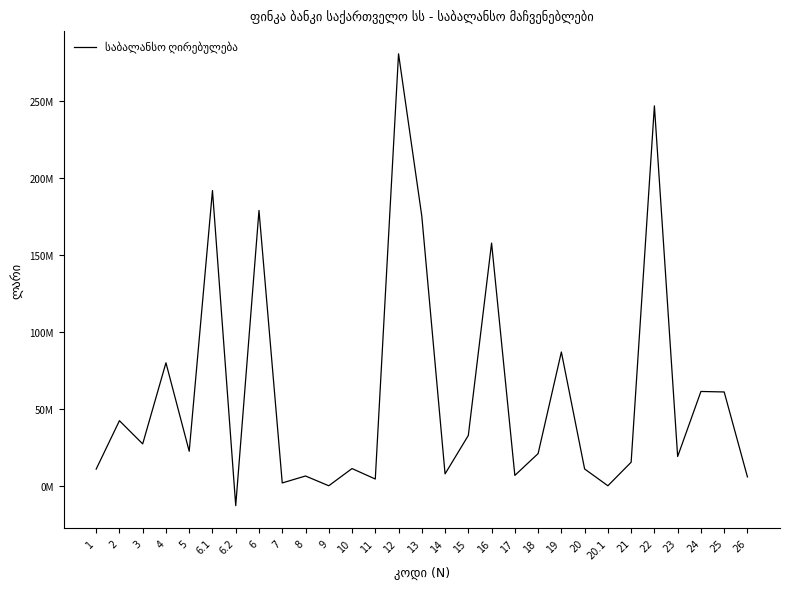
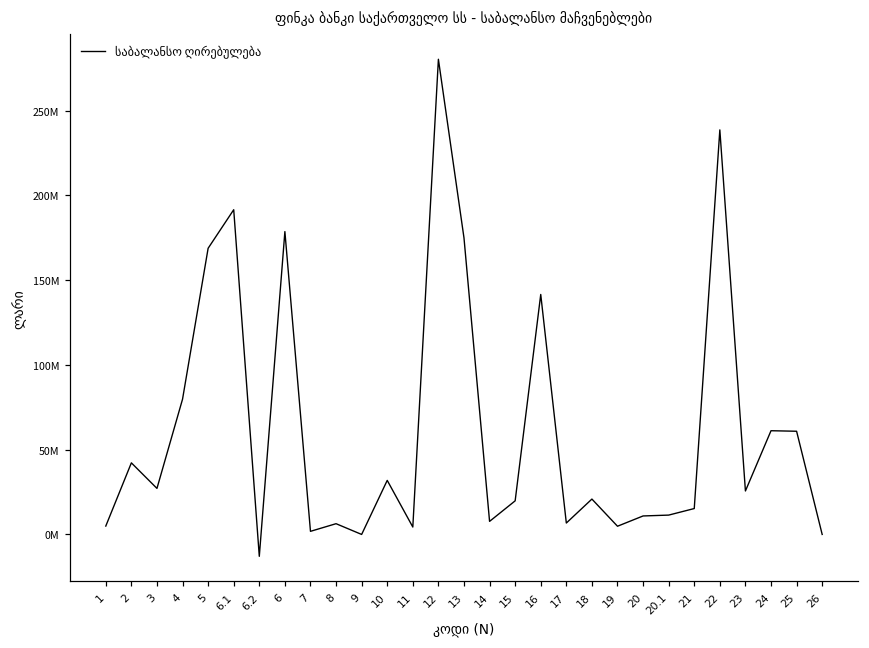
1: 11000000 -> 5000000
5: 22000000 -> 169000000
10: 11000000 -> 32000000
15: 33000000 -> 20000000
16: 157000000 -> 142000000
19: 87000000 -> 5000000
20.1: 0 -> 11000000
22: 247000000 -> 239000000
23: 19000000 -> 26000000
26: 6000000 -> 0
